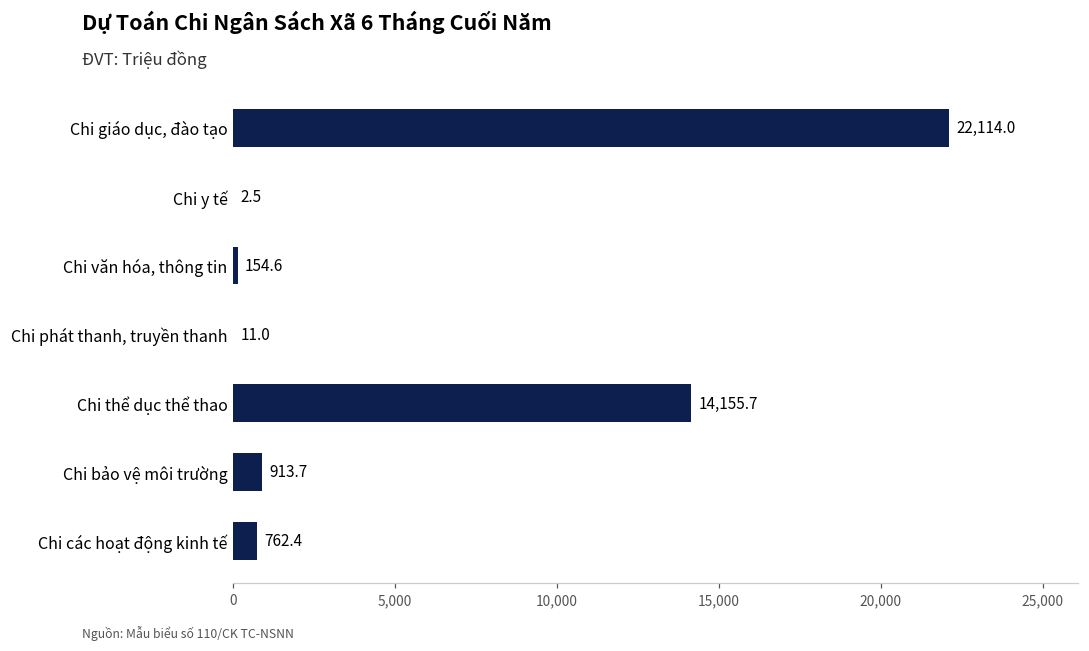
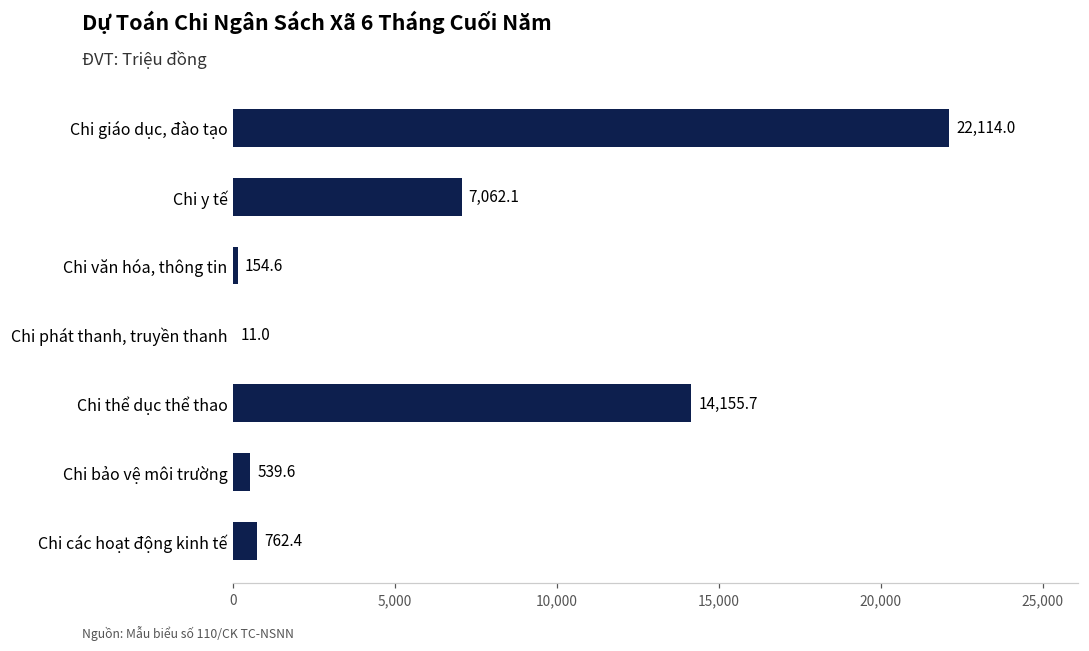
Chi y tế: 2.5 -> 7,062.1
Chi bảo vệ môi trường: 913.7 -> 539.6
